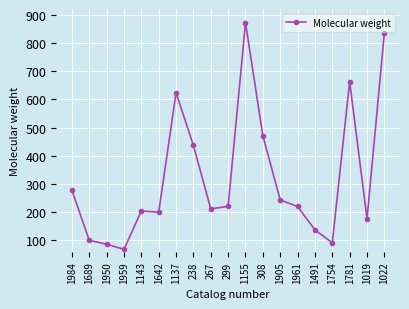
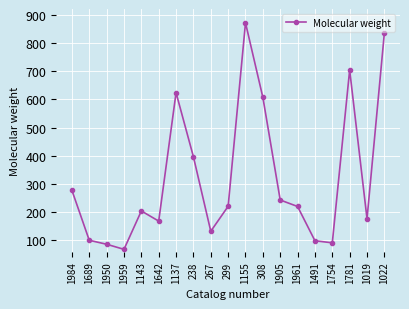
1642: 200 -> 170
238: 440 -> 400
267: 210 -> 130
308: 470 -> 610
1491: 140 -> 100
1781: 660 -> 700
